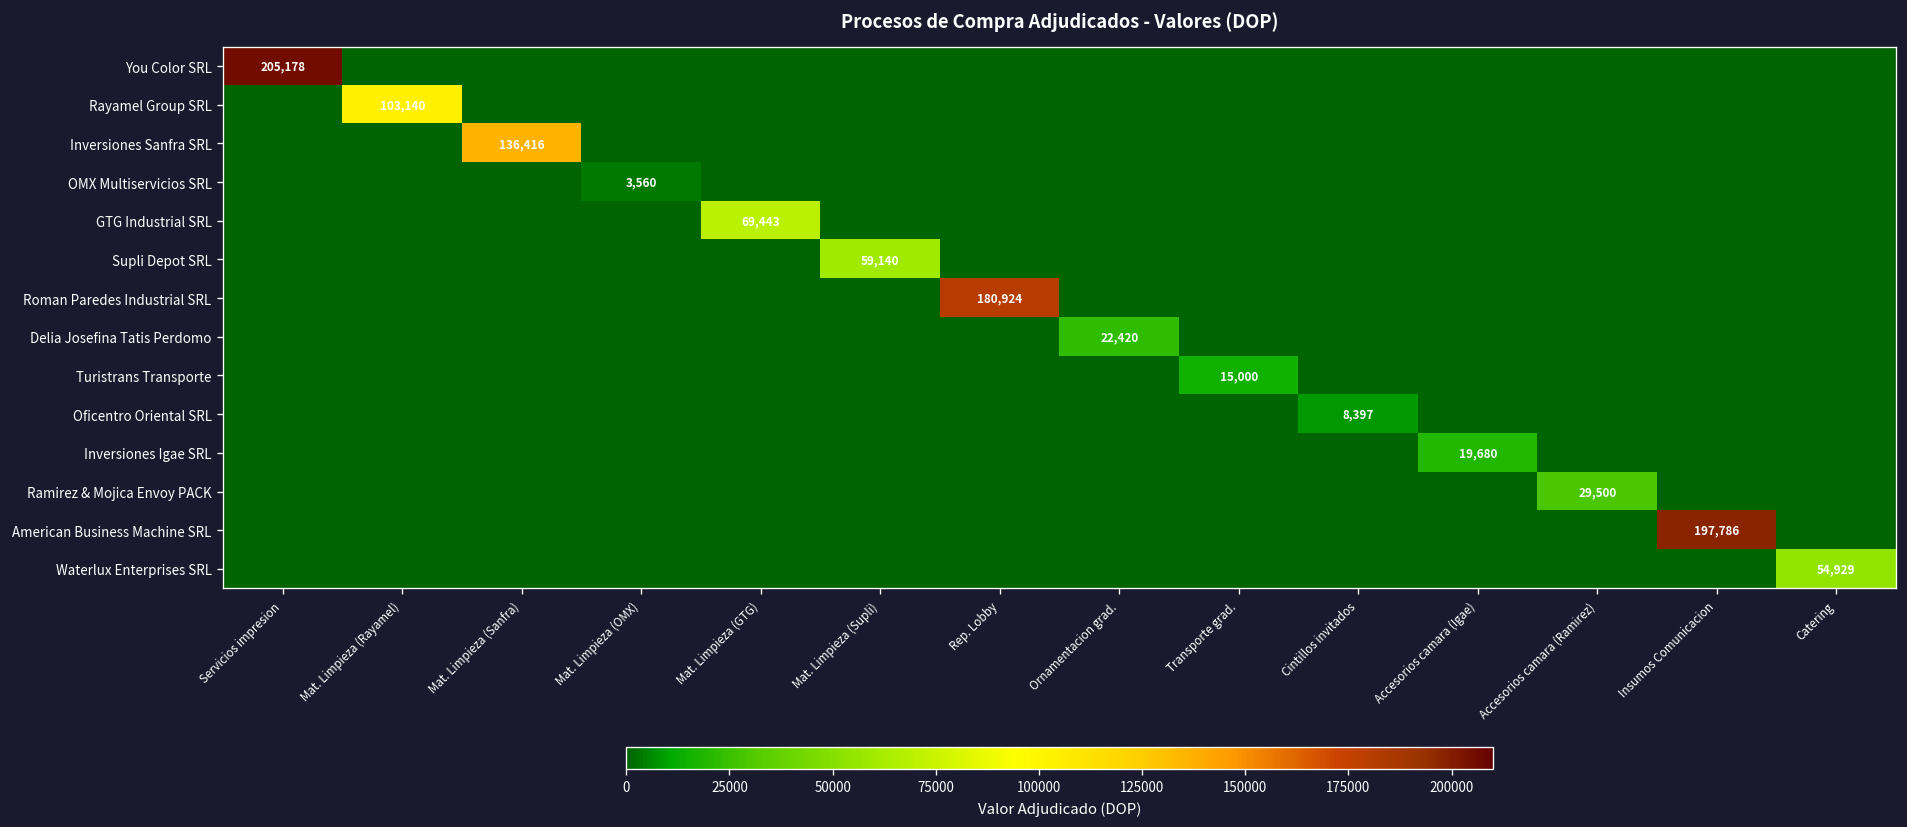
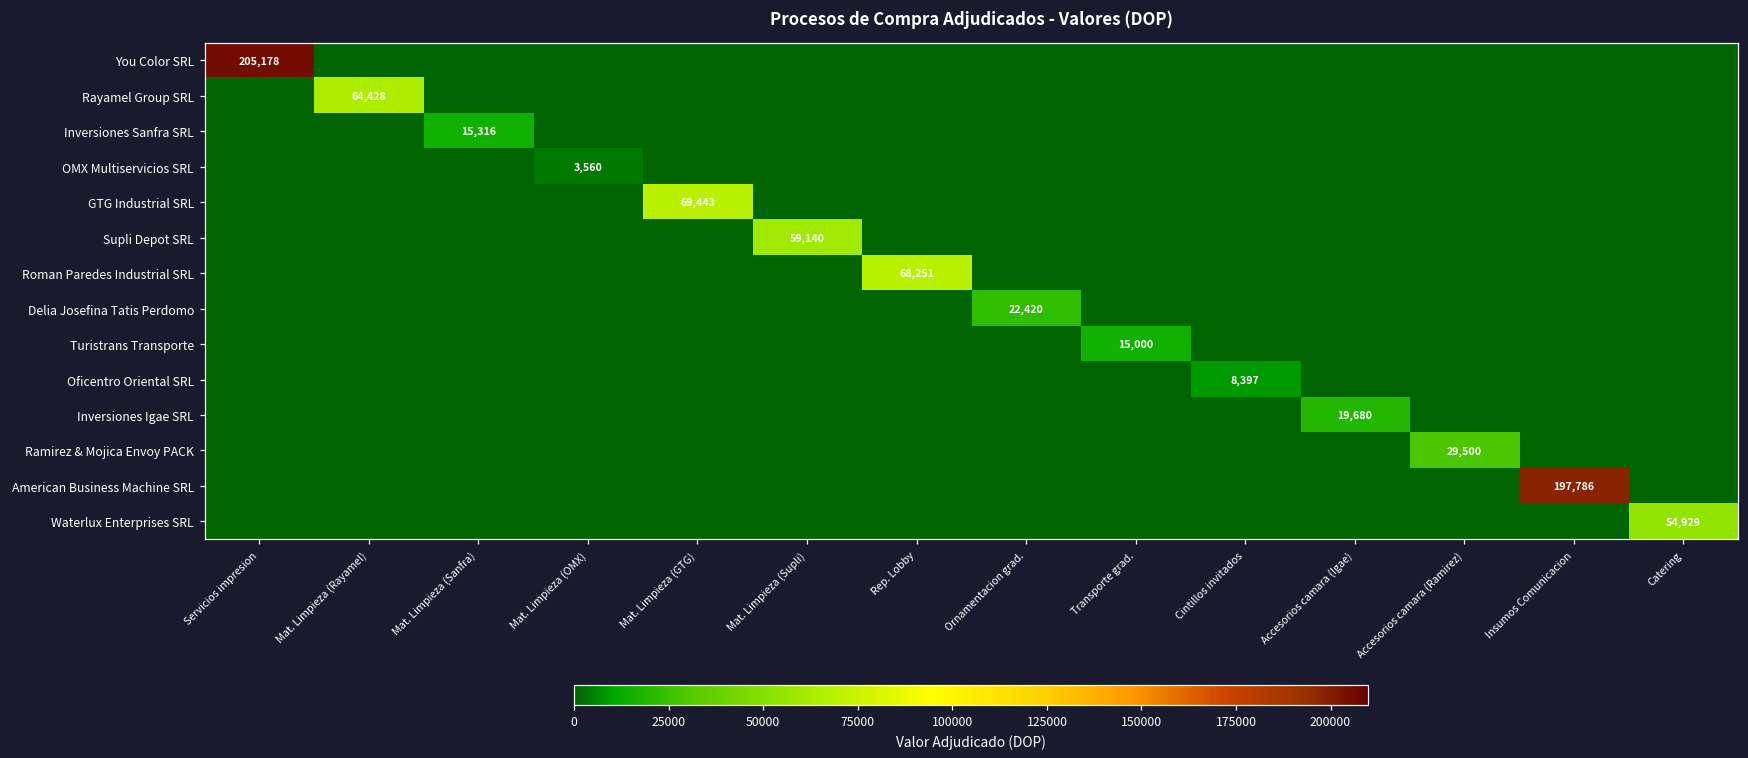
Rayamel Group SRL, Mat. Limpieza (Rayamel): 103,140 -> 64,428
Inversiones Sanfra SRL, Mat. Limpieza (Sanfra): 136,416 -> 15,316
Roman Paredes Industrial SRL, Rep. Lobby: 180,924 -> 68,251
